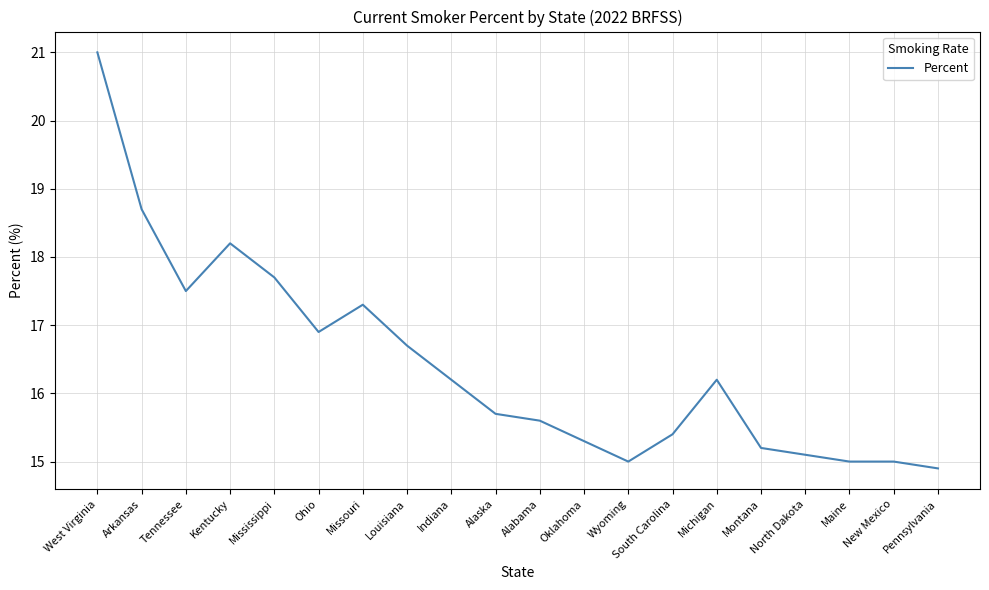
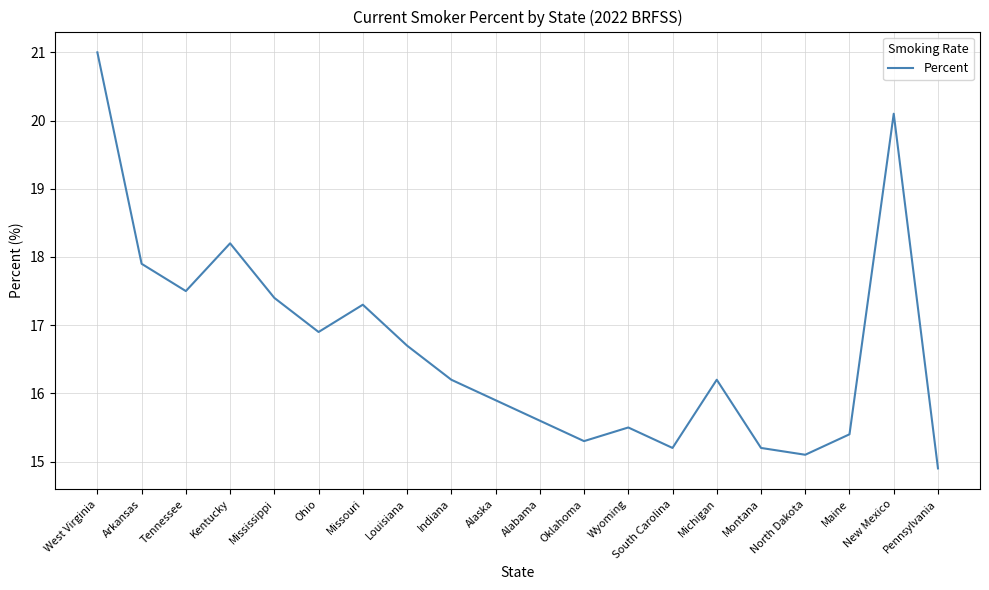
Arkansas: 18.7 -> 17.9
Mississippi: 17.7 -> 17.4
Alaska: 15.7 -> 15.9
Wyoming: 15.0 -> 15.5
South Carolina: 15.4 -> 15.2
Maine: 15.0 -> 15.4
New Mexico: 15.0 -> 20.1
